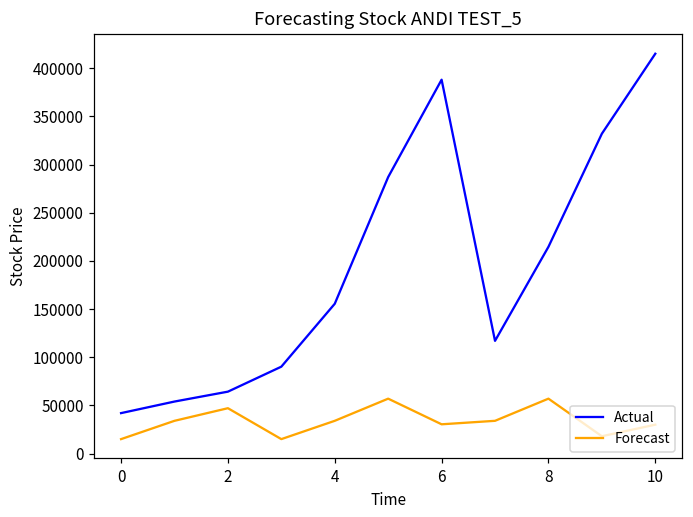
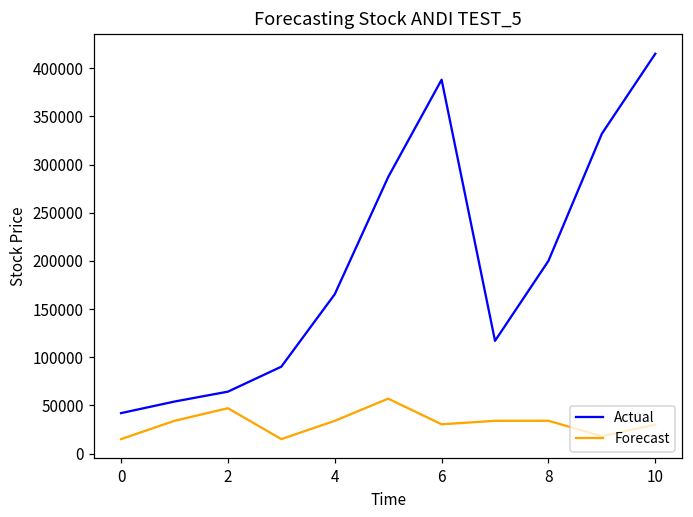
Actual, 4: 160000 -> 170000
Actual, 8: 210000 -> 200000
Forecast, 8: 60000 -> 30000
